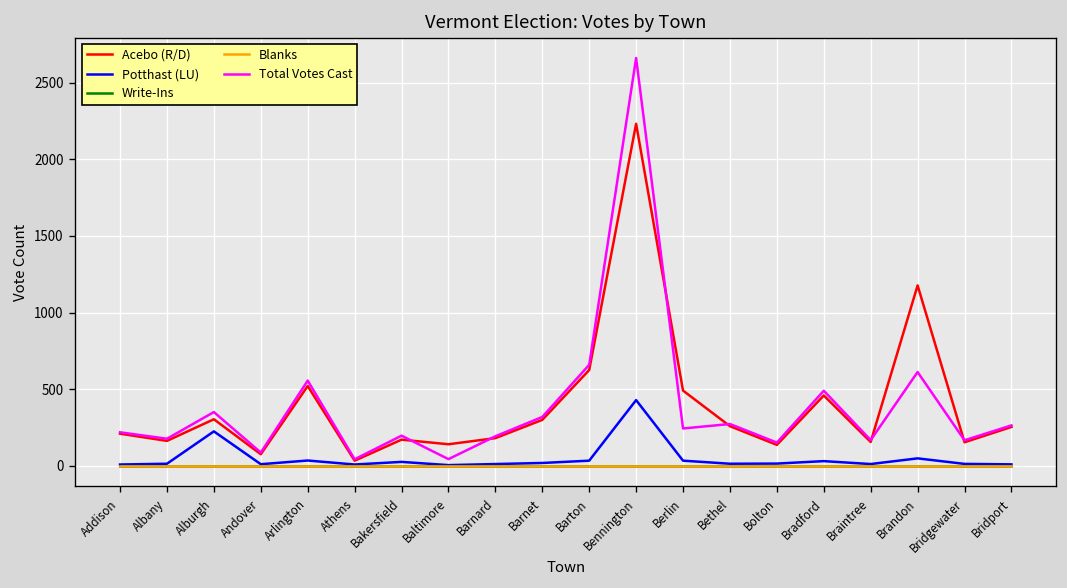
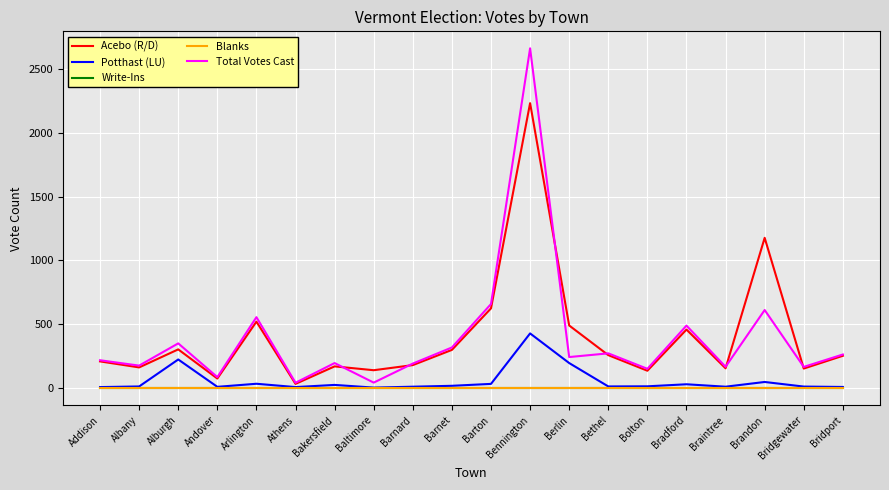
Potthast (LU), Berlin: 30 -> 200
